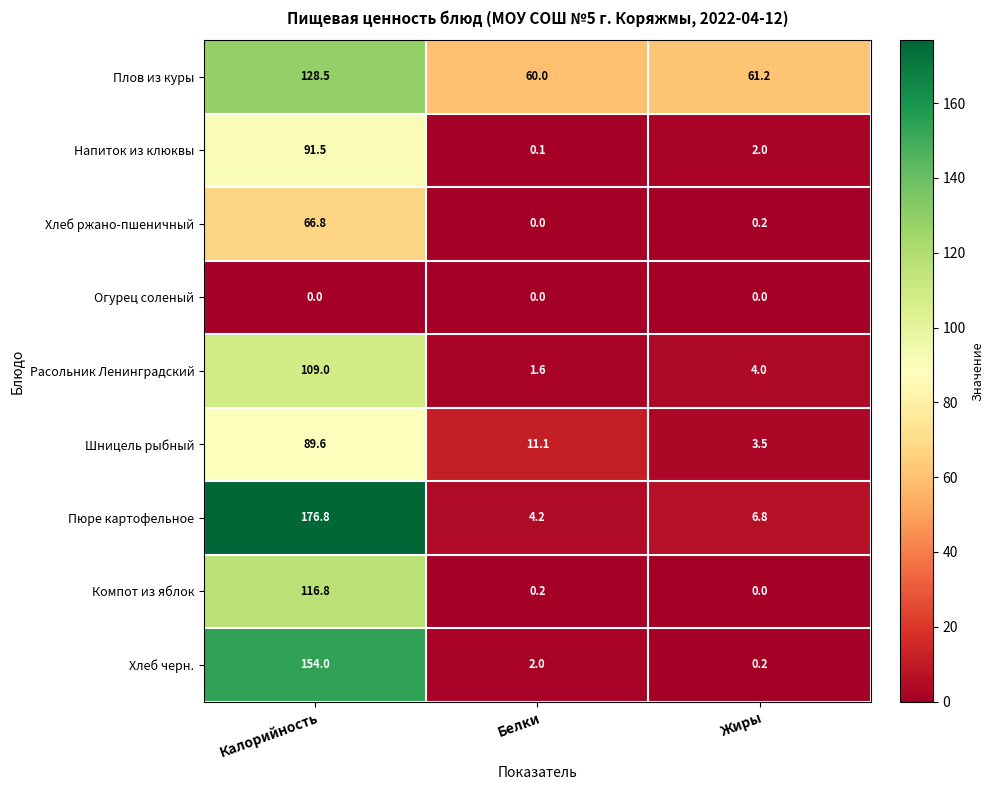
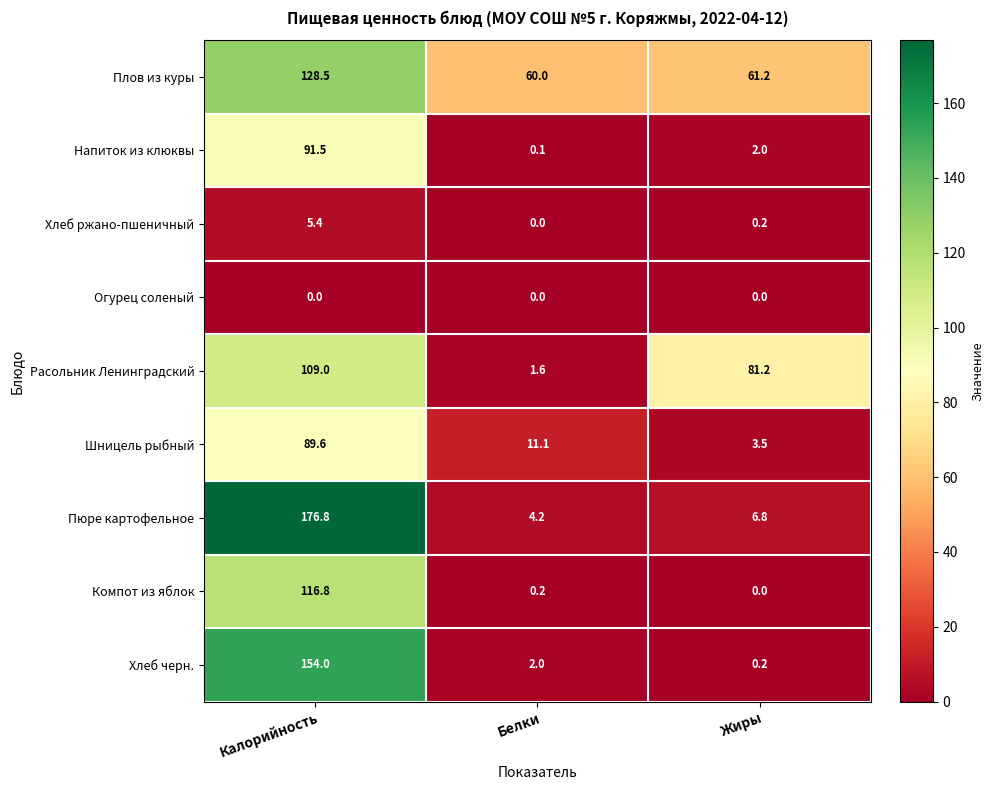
Хлеб ржано-пшеничный, Калорийность: 66.8 -> 5.4
Расольник Ленинградский, Жиры: 4.0 -> 81.2
